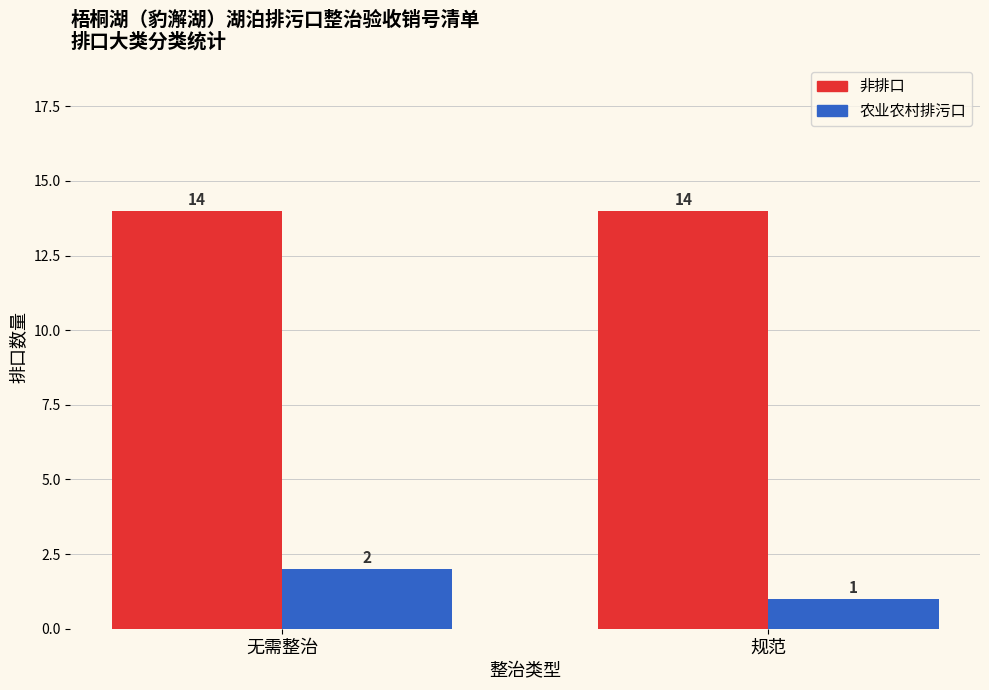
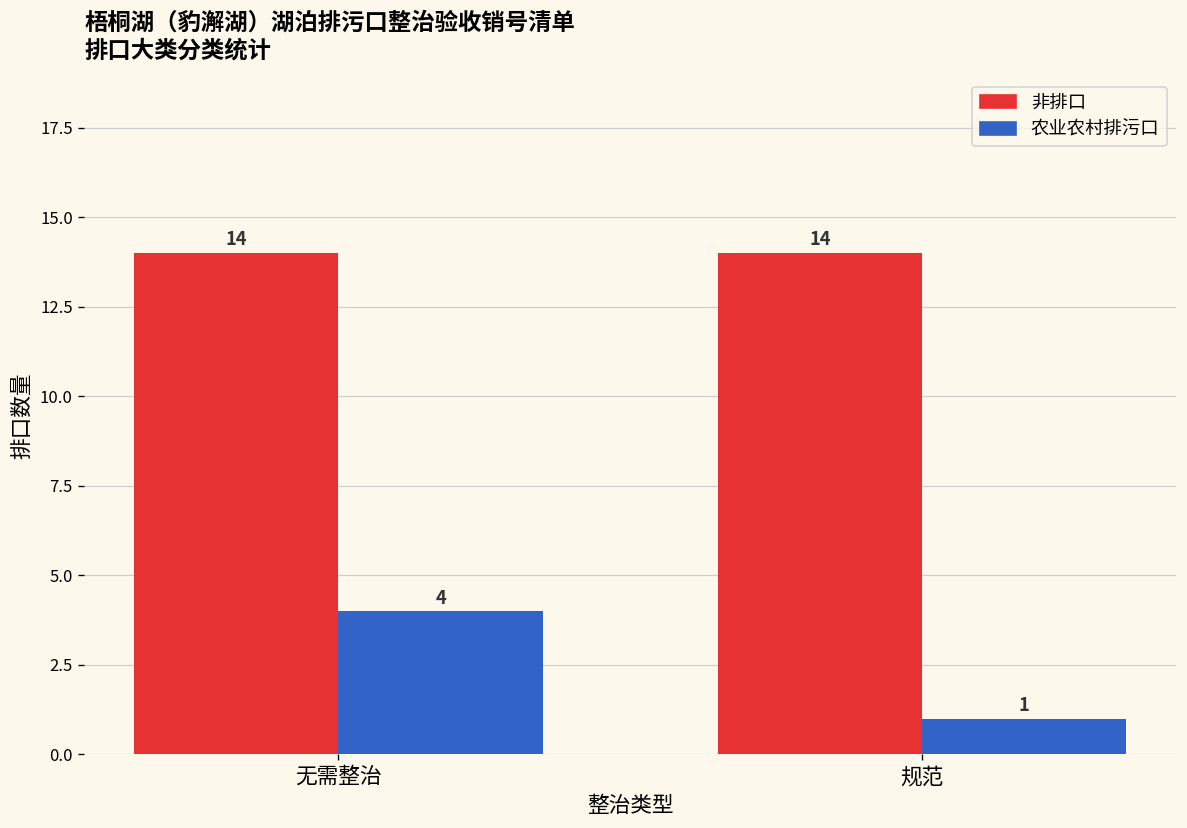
农业农村排污口, 无需整治: 2 -> 4
